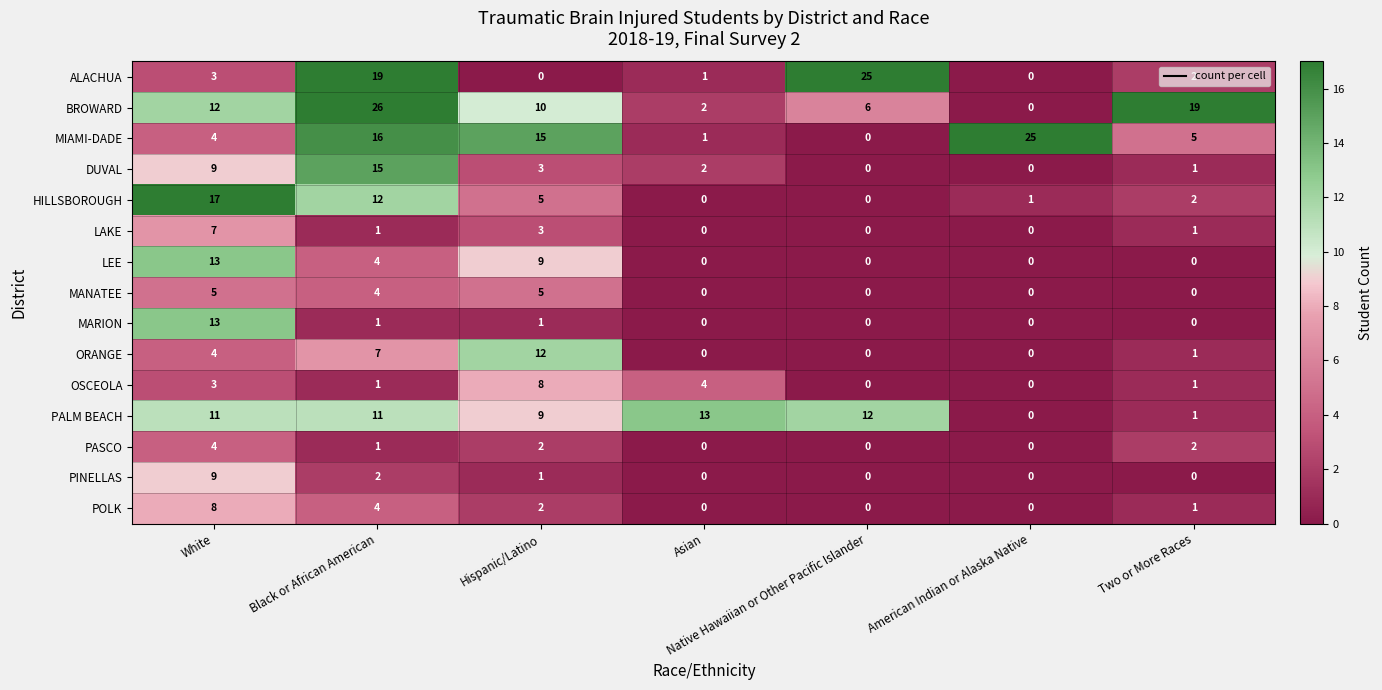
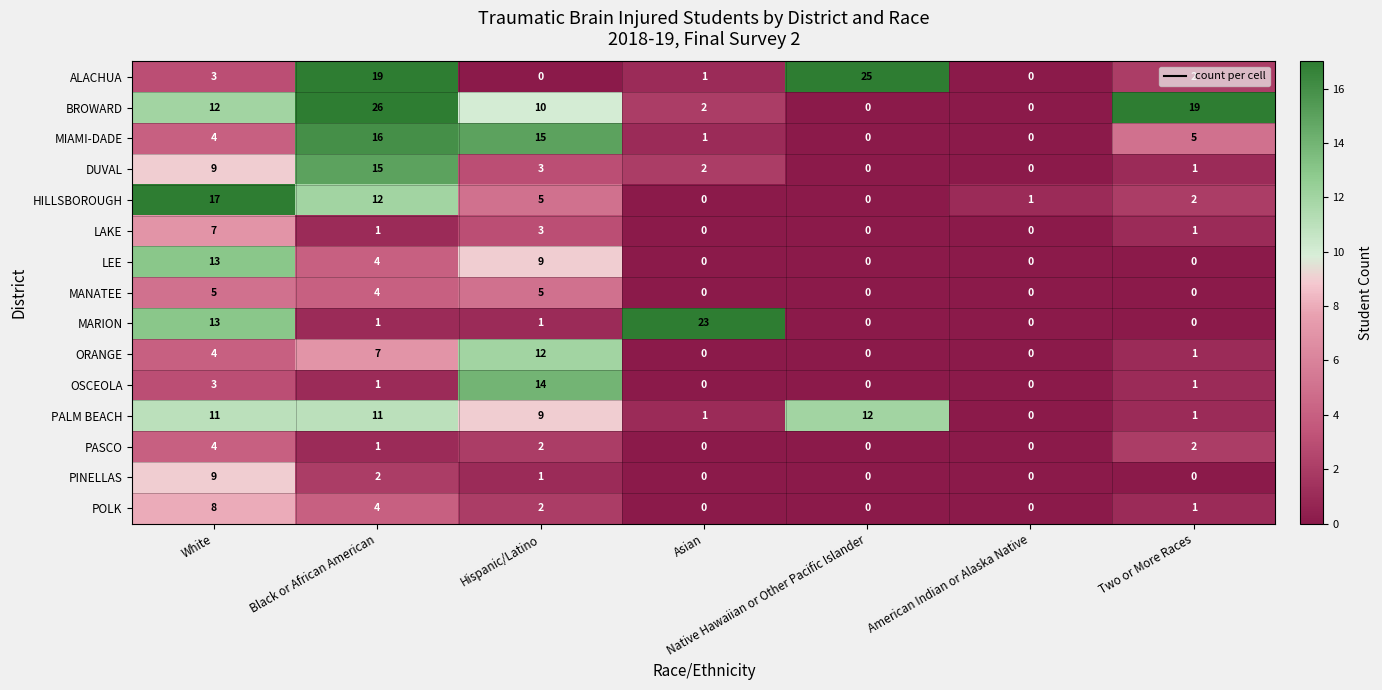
BROWARD, Native Hawaiian or Other Pacific Islander: 6 -> 0
MIAMI-DADE, American Indian or Alaska Native: 25 -> 0
MARION, Asian: 0 -> 23
OSCEOLA, Hispanic/Latino: 8 -> 14
OSCEOLA, Asian: 4 -> 0
PALM BEACH, Asian: 13 -> 1
